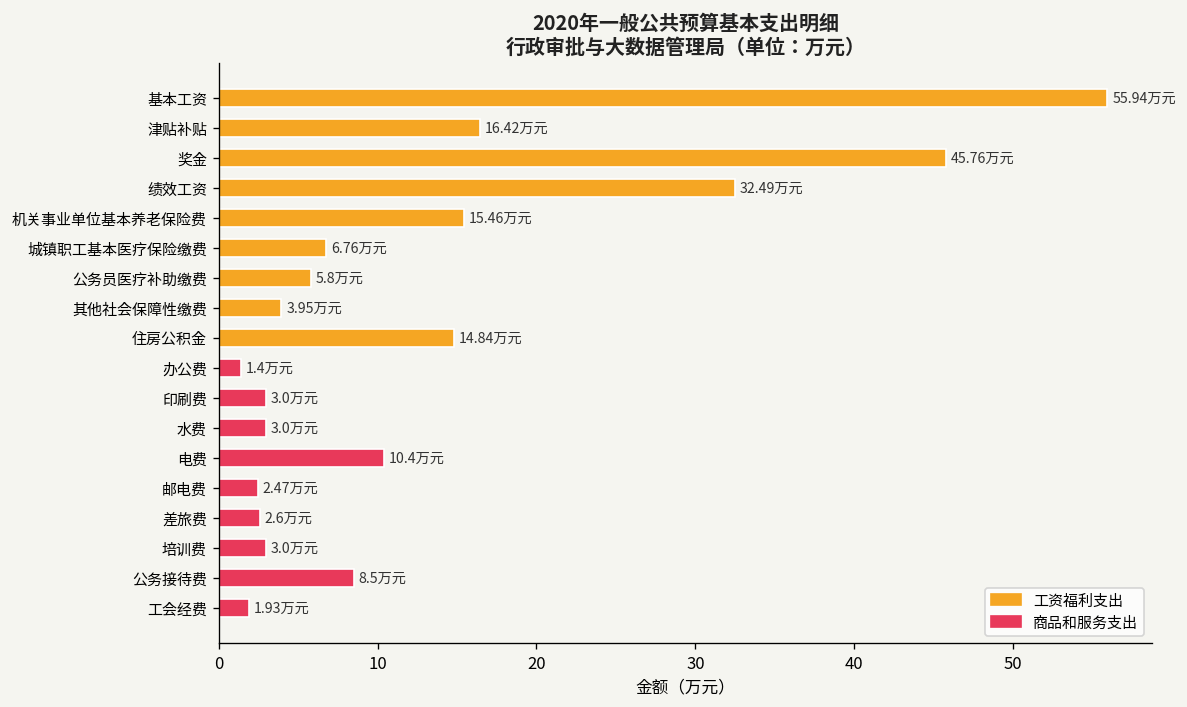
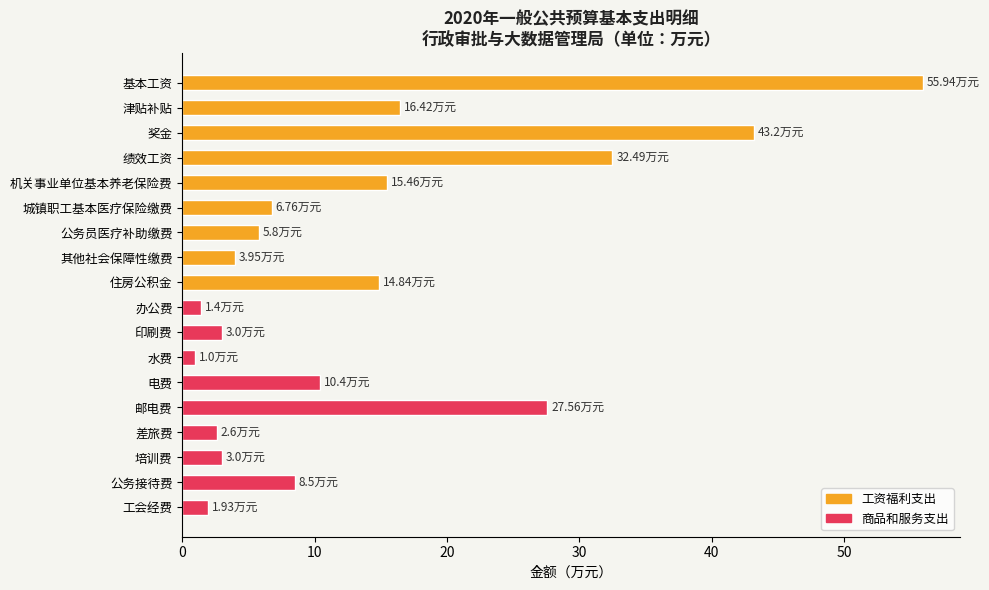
奖金: 45.76 -> 43.2
水费: 3.0 -> 1.0
邮电费: 2.47 -> 27.56
